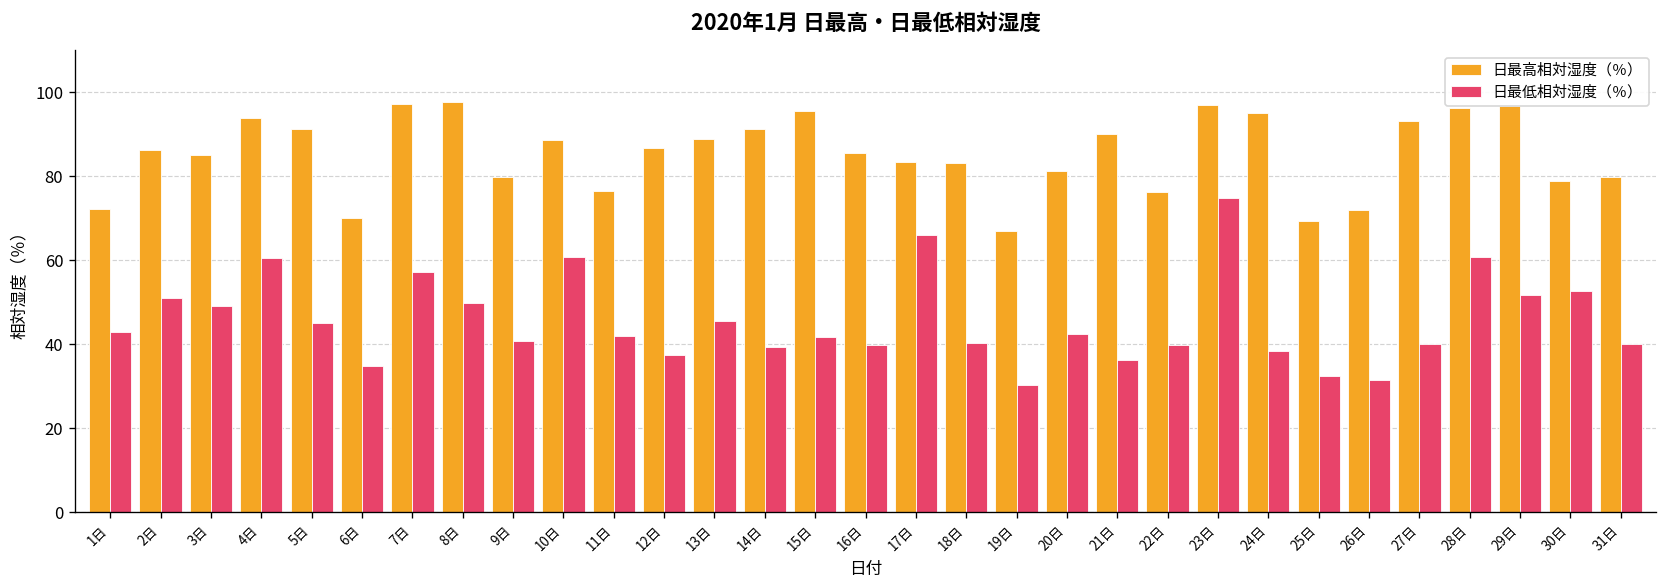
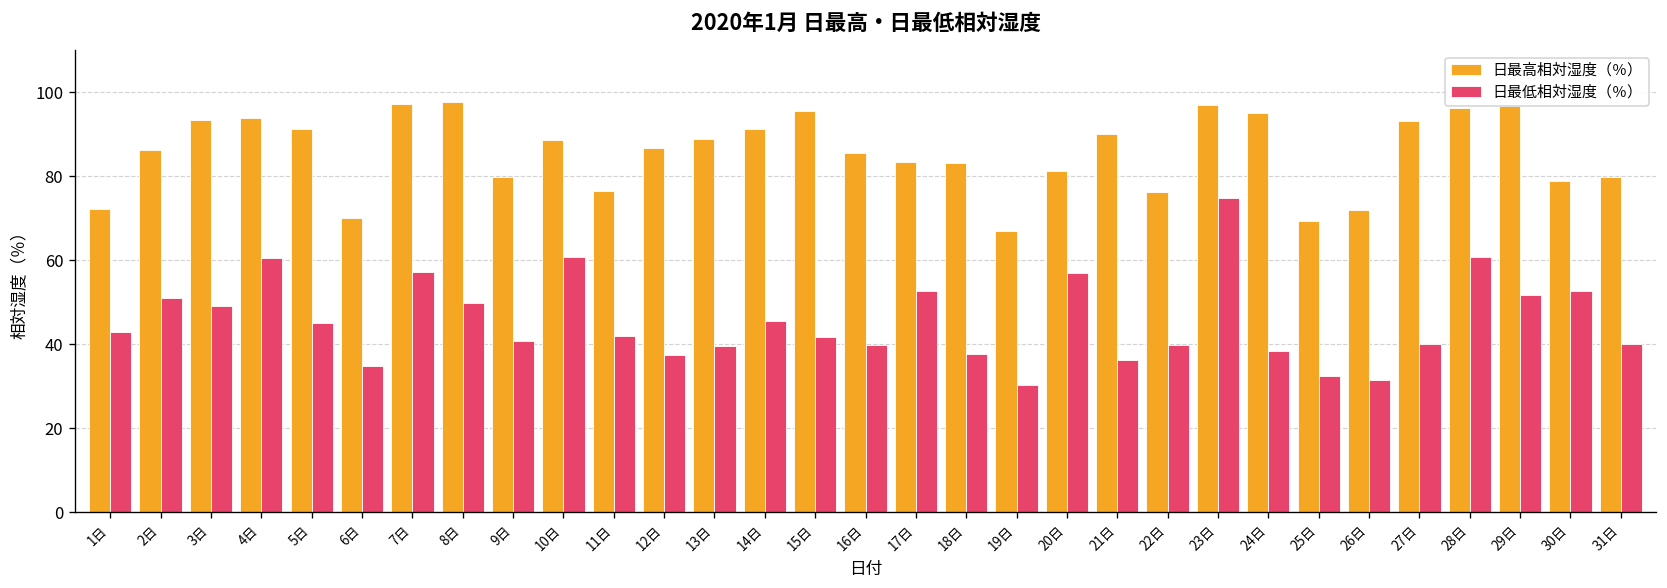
日最高相対湿度（％）, 3日: 85 -> 93
日最低相対湿度（％）, 13日: 46 -> 40
日最低相対湿度（％）, 14日: 39 -> 46
日最低相対湿度（％）, 17日: 66 -> 53
日最低相対湿度（％）, 18日: 40 -> 38
日最低相対湿度（％）, 20日: 42 -> 57
